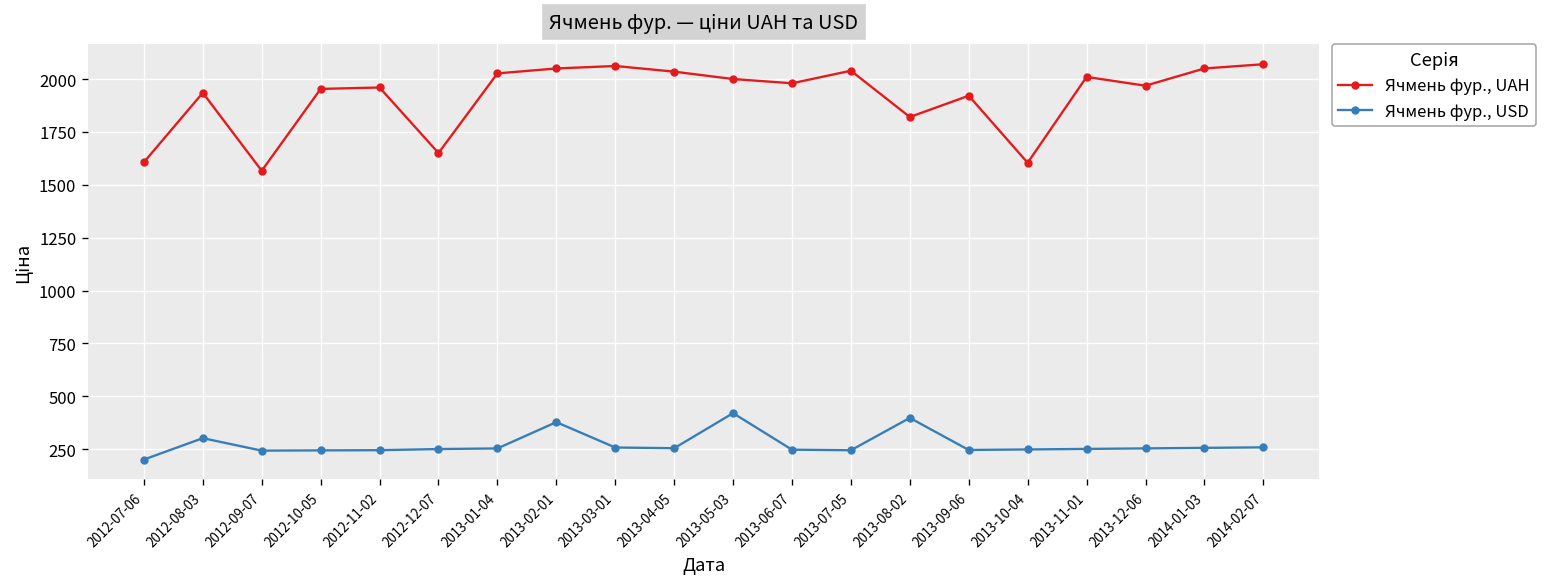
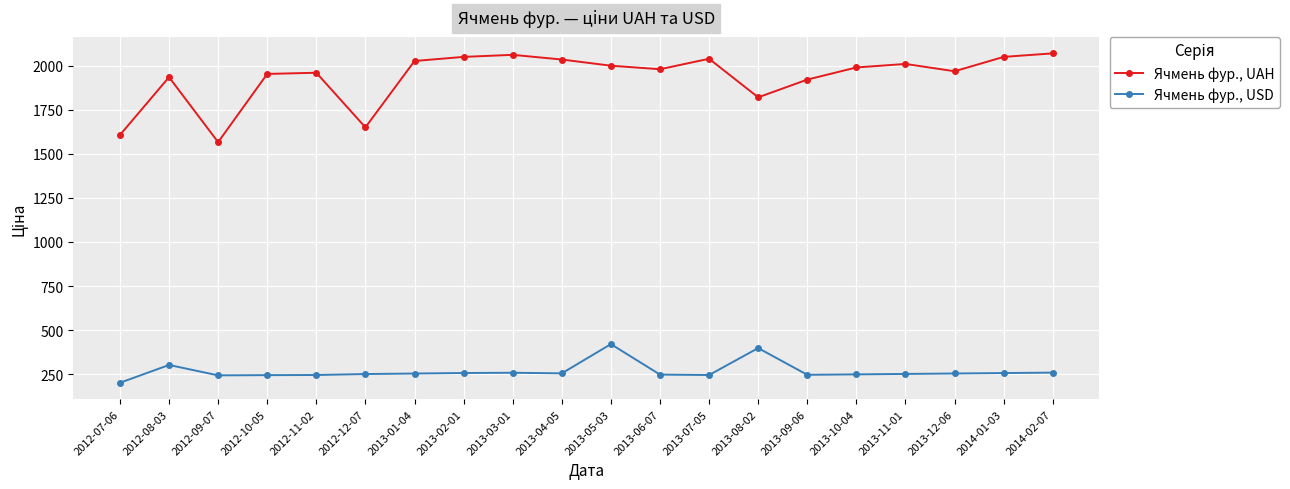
Ячмень фур., USD, 2013-02-01: 380 -> 260
Ячмень фур., UAH, 2013-10-04: 1600 -> 1990
